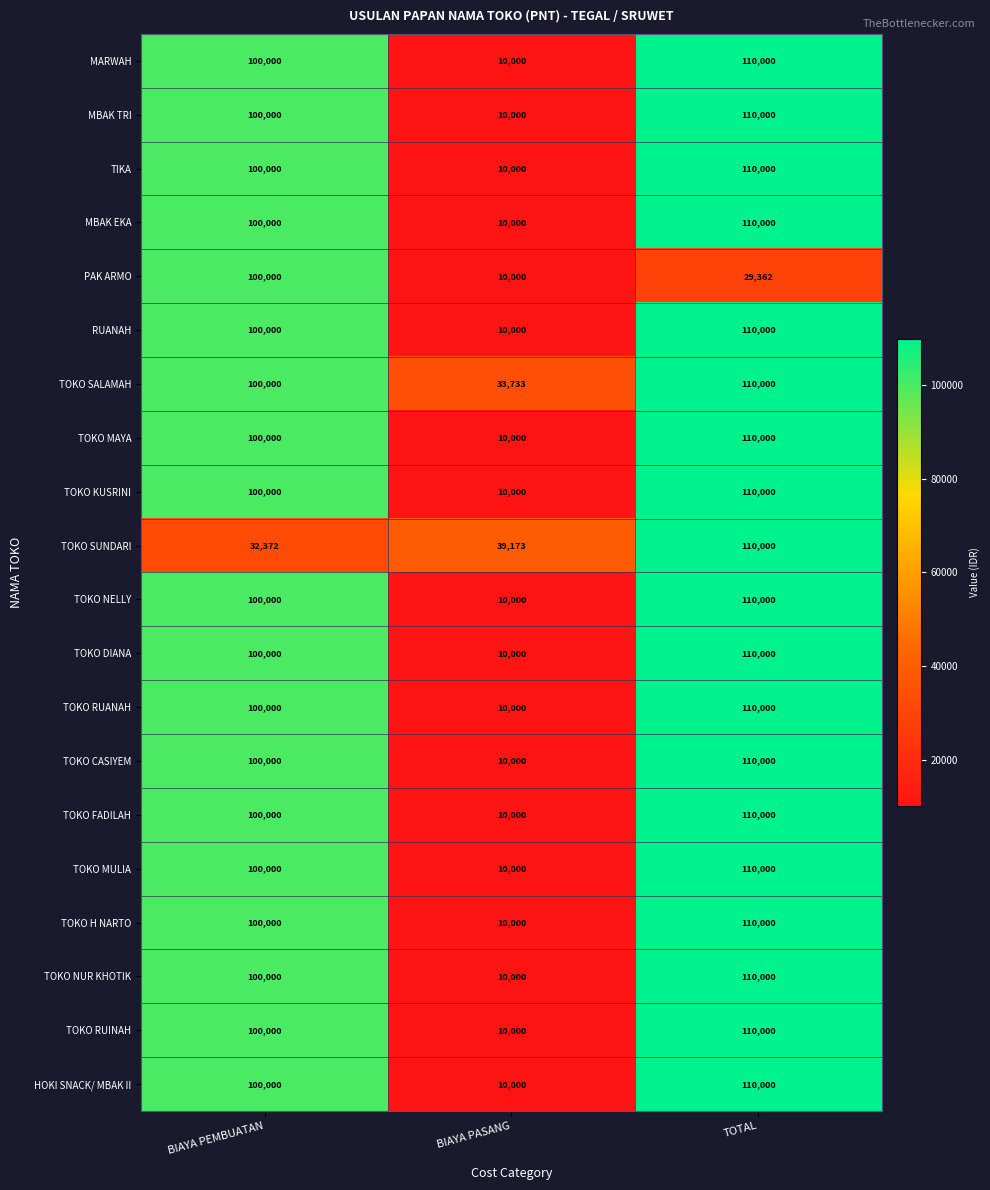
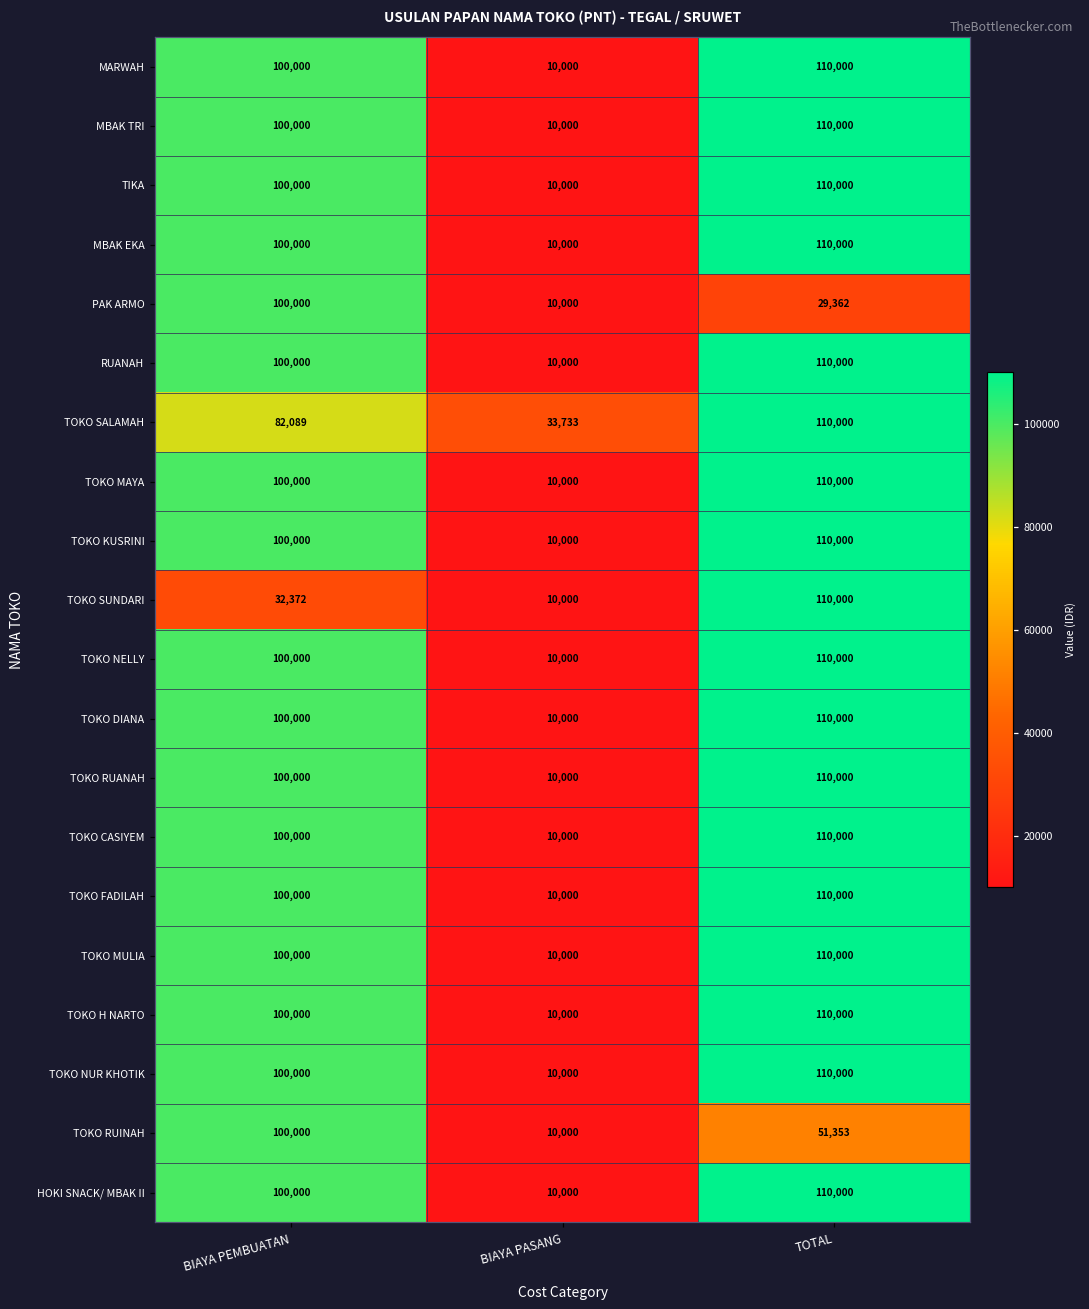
TOKO SALAMAH, BIAYA PEMBUATAN: 100,000 -> 82,089
TOKO SUNDARI, BIAYA PASANG: 39,173 -> 10,000
TOKO RUINAH, TOTAL: 110,000 -> 51,353
